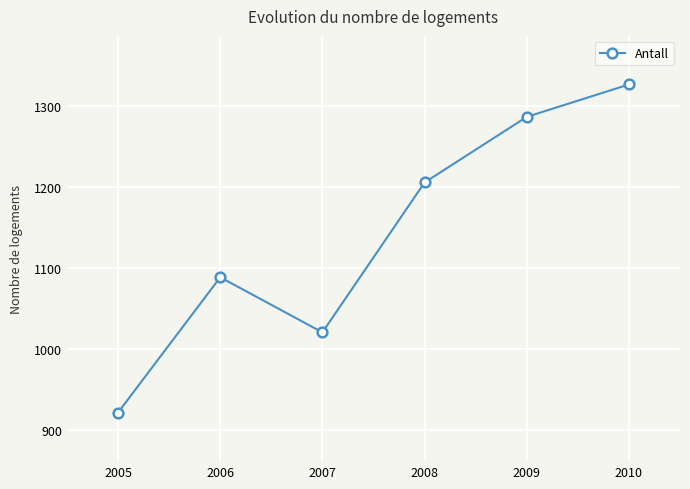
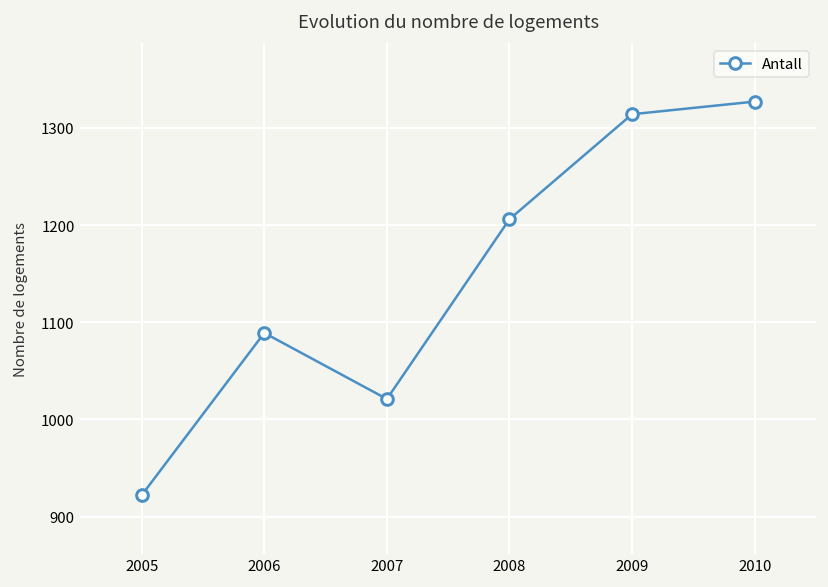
2009: 1290 -> 1310
